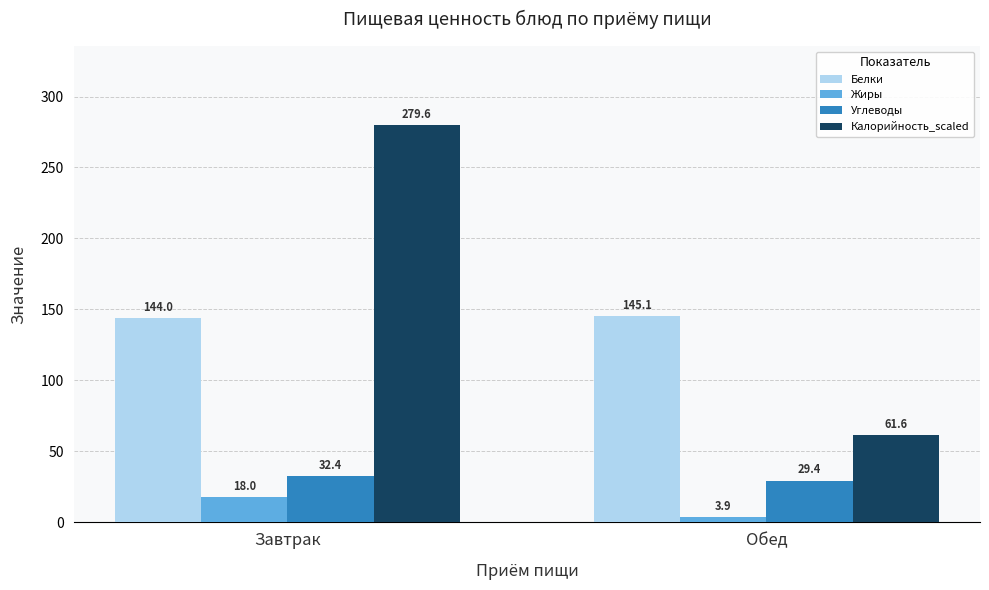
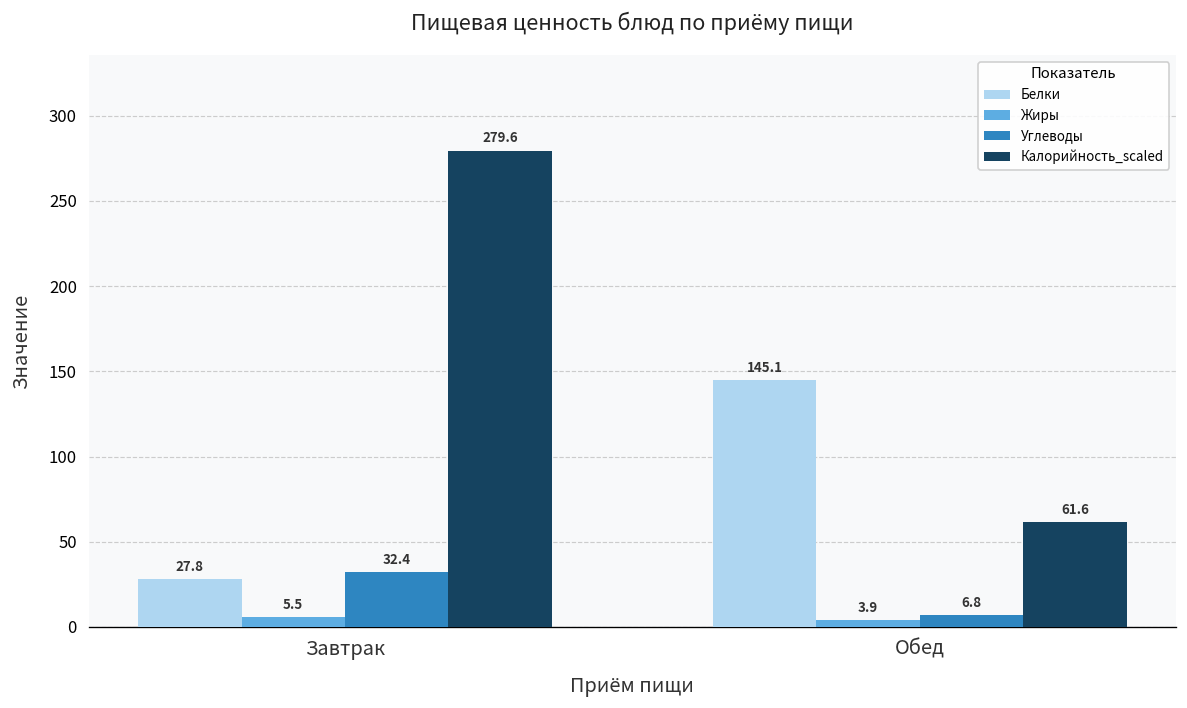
Белки, Завтрак: 144.0 -> 27.8
Жиры, Завтрак: 18.0 -> 5.5
Углеводы, Обед: 29.4 -> 6.8
